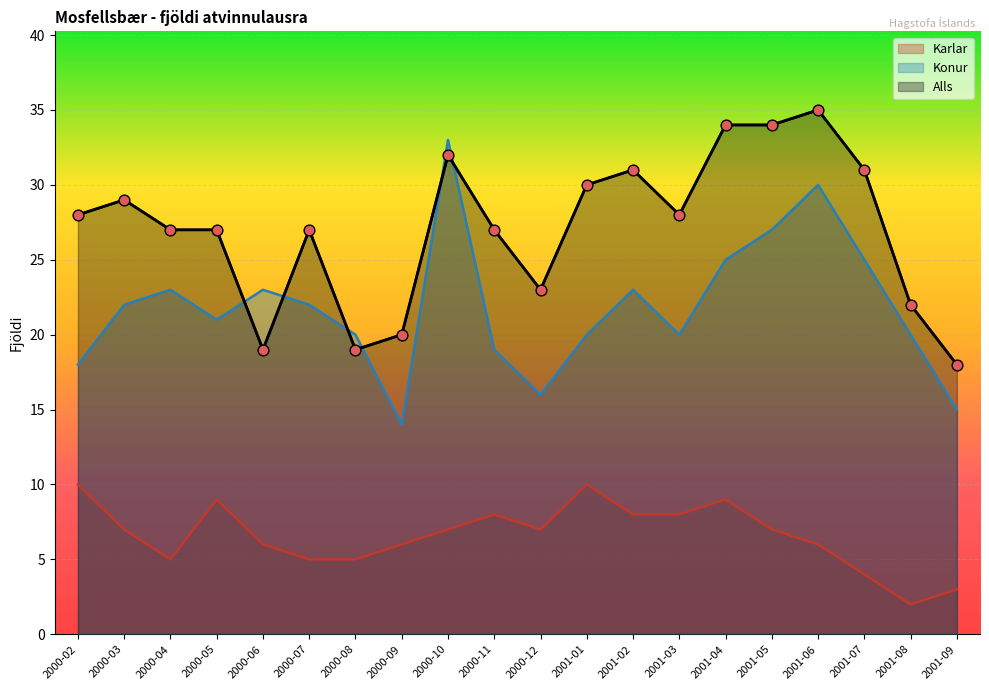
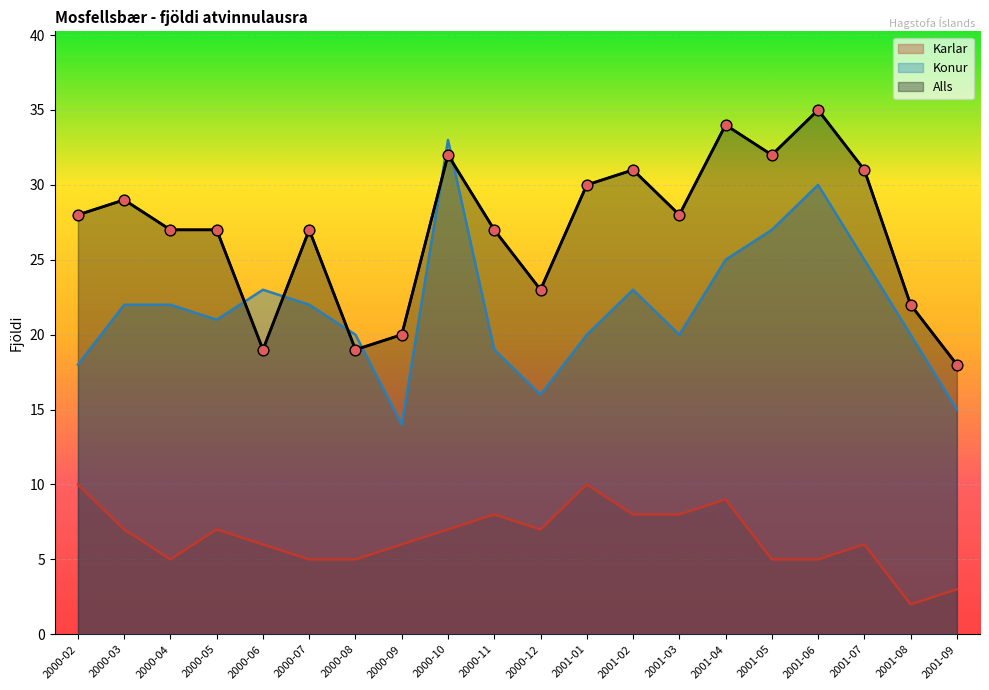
Konur, 2000-04: 23 -> 22
Karlar, 2000-05: 9 -> 7
Karlar, 2001-05: 7 -> 5
Alls, 2001-05: 34 -> 32
Karlar, 2001-06: 6 -> 5
Karlar, 2001-07: 4 -> 6
